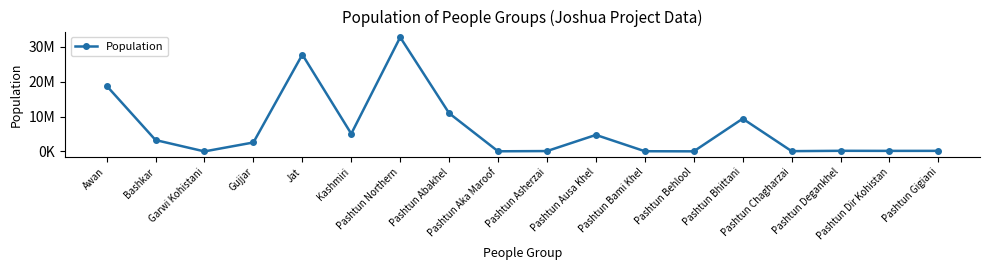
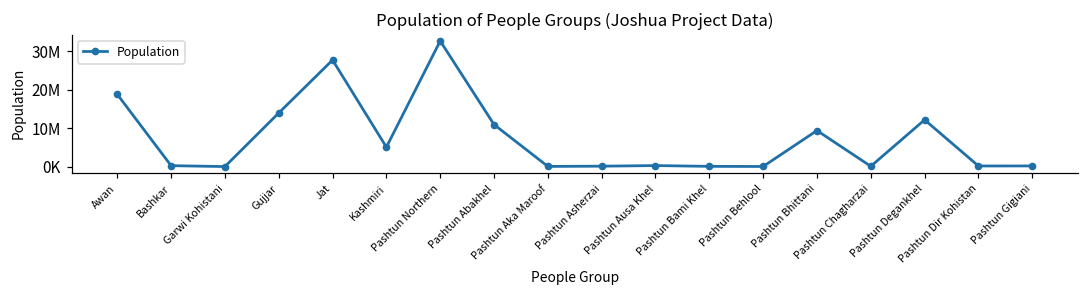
Bashkar: 3000000 -> 0
Gujjar: 3000000 -> 14000000
Pashtun Ausa Khel: 5000000 -> 0
Pashtun Degankhel: 0 -> 12000000
